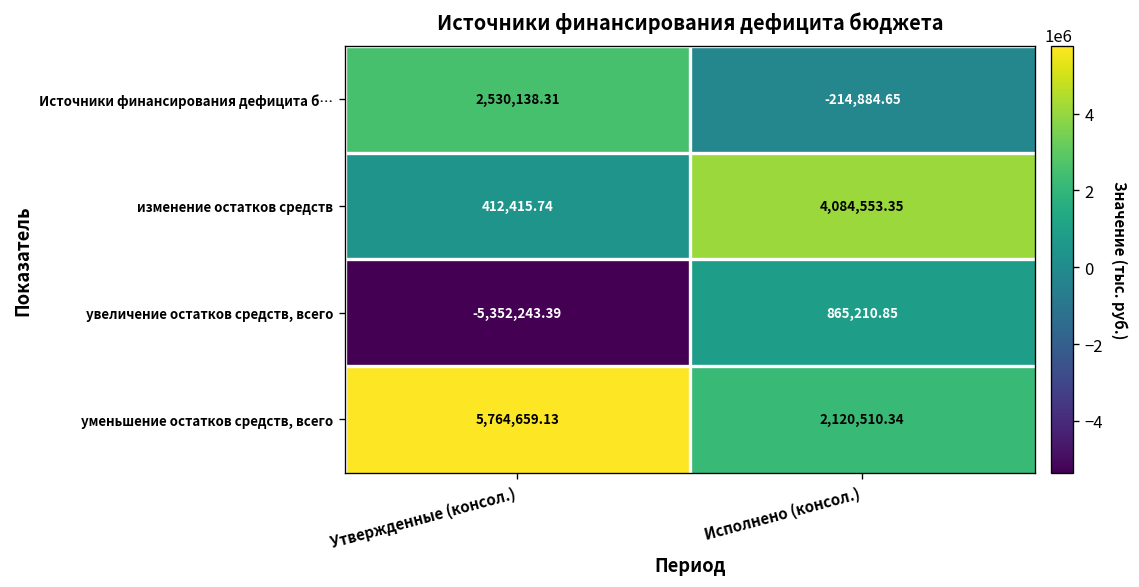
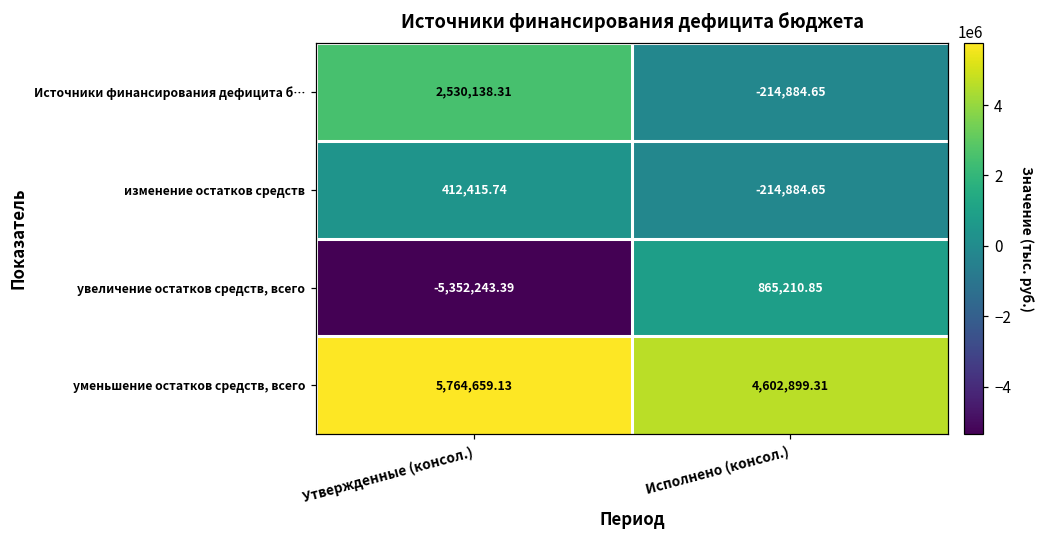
изменение остатков средств, Исполнено (консол.): 4,084,553.35 -> -214,884.65
уменьшение остатков средств, всего, Исполнено (консол.): 2,120,510.34 -> 4,602,899.31
